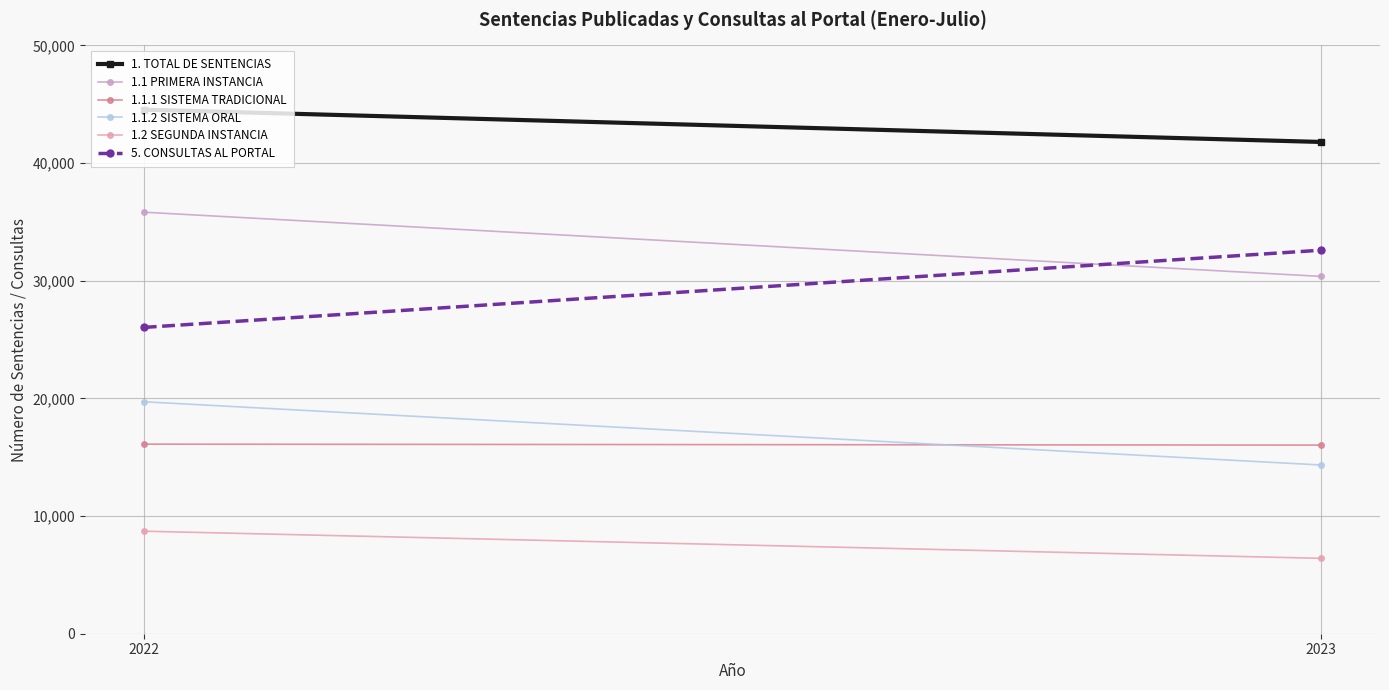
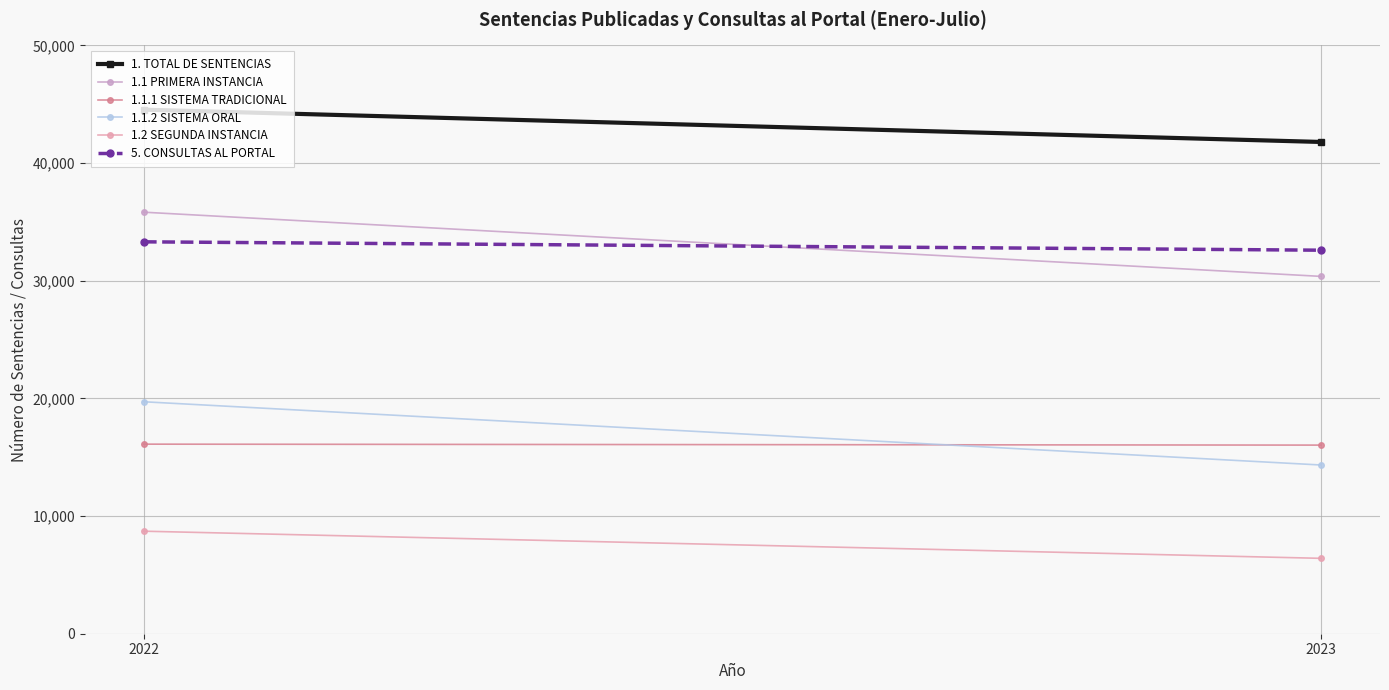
5. CONSULTAS AL PORTAL, 2022: 26,000 -> 33,300
